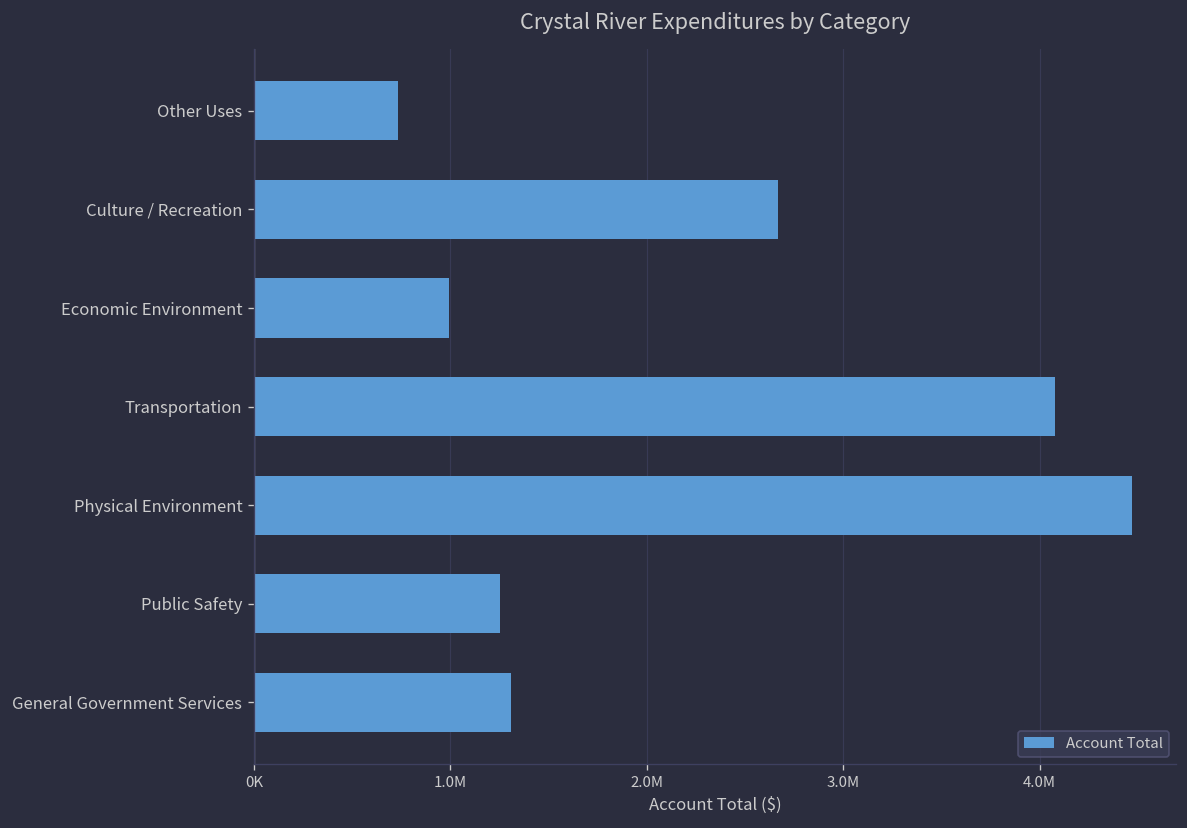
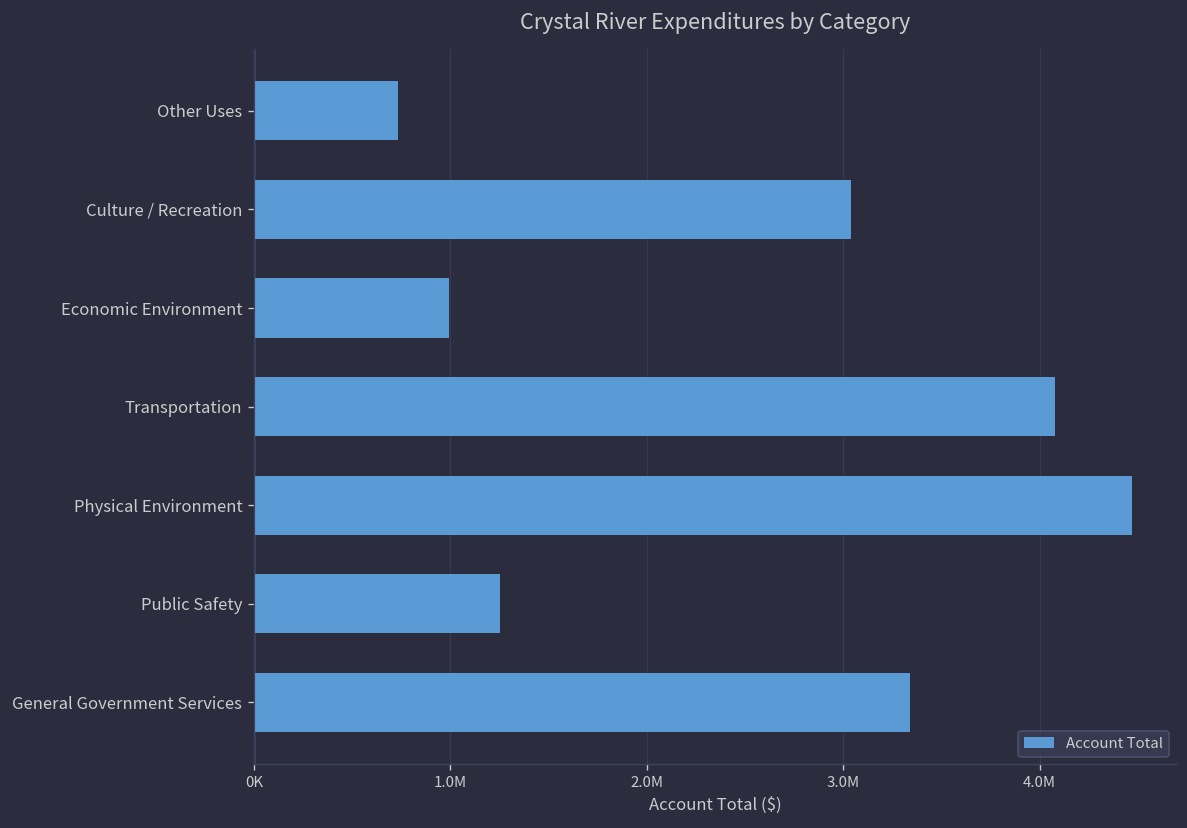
Culture / Recreation: 2670000 -> 3040000
General Government Services: 1310000 -> 3340000
